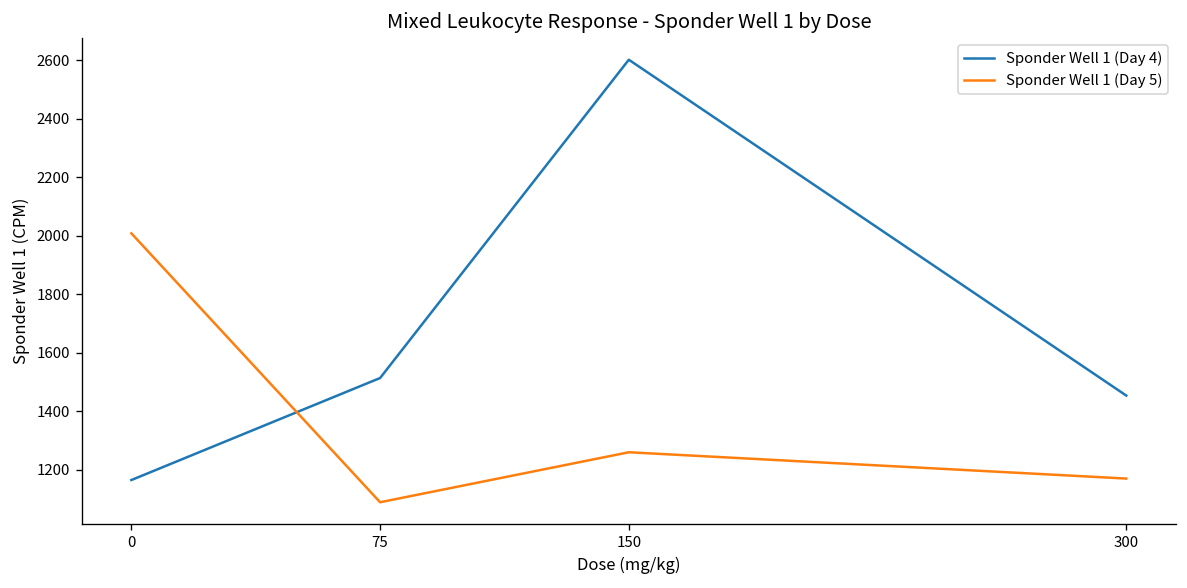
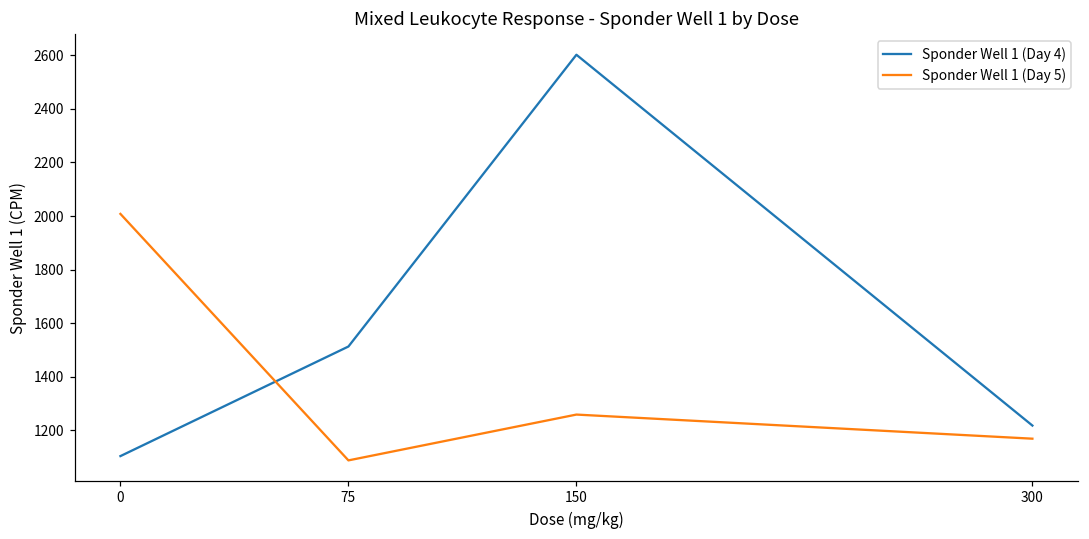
Sponder Well 1 (Day 4), 0: 1160 -> 1100
Sponder Well 1 (Day 4), 300: 1450 -> 1220
